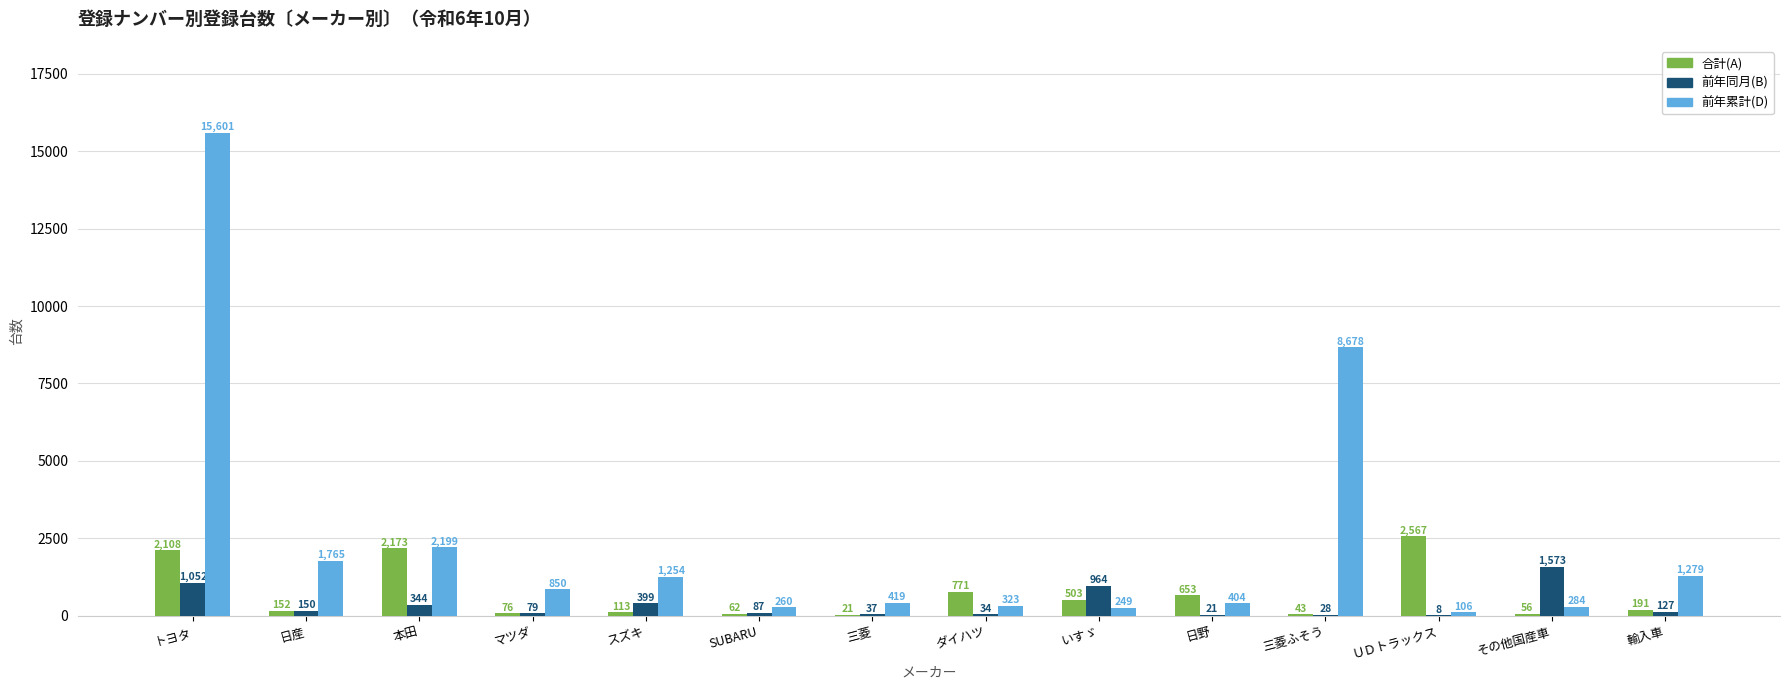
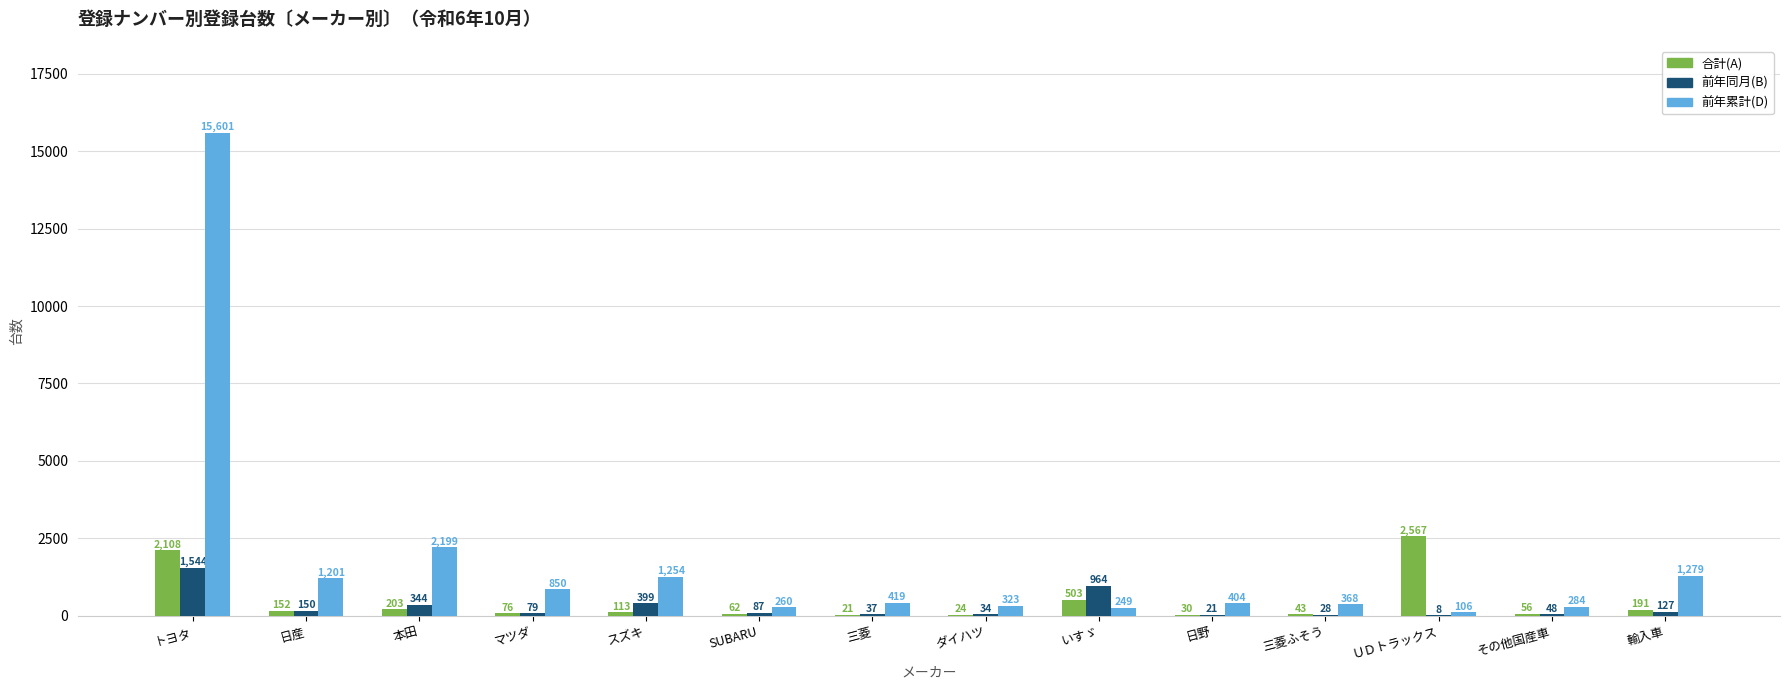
前年同月(B), トヨタ: 1,052 -> 1,544
前年累計(D), 日産: 1,765 -> 1,201
合計(A), 本田: 2,173 -> 203
合計(A), ダイハツ: 771 -> 24
合計(A), 日野: 653 -> 30
前年累計(D), 三菱ふそう: 8,678 -> 368
前年同月(B), その他国産車: 1,573 -> 48
